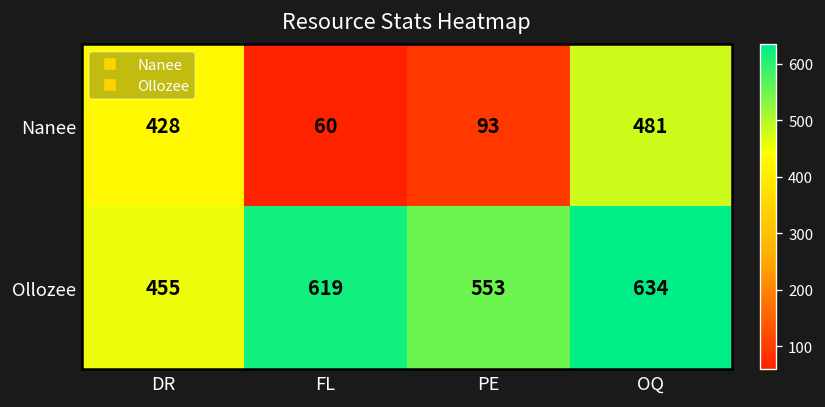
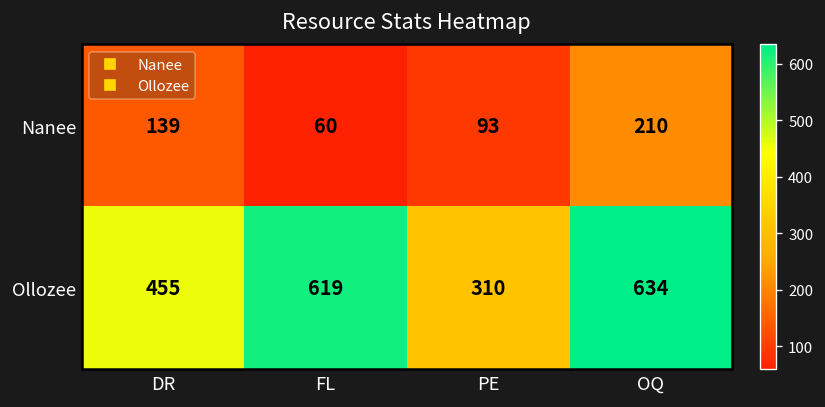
Nanee, DR: 428 -> 139
Nanee, OQ: 481 -> 210
Ollozee, PE: 553 -> 310
